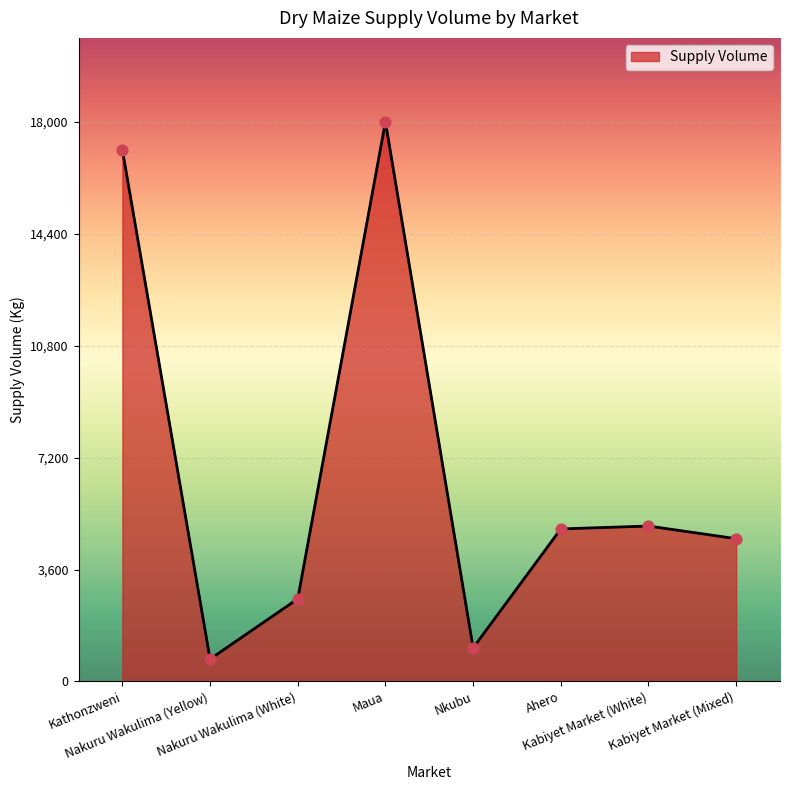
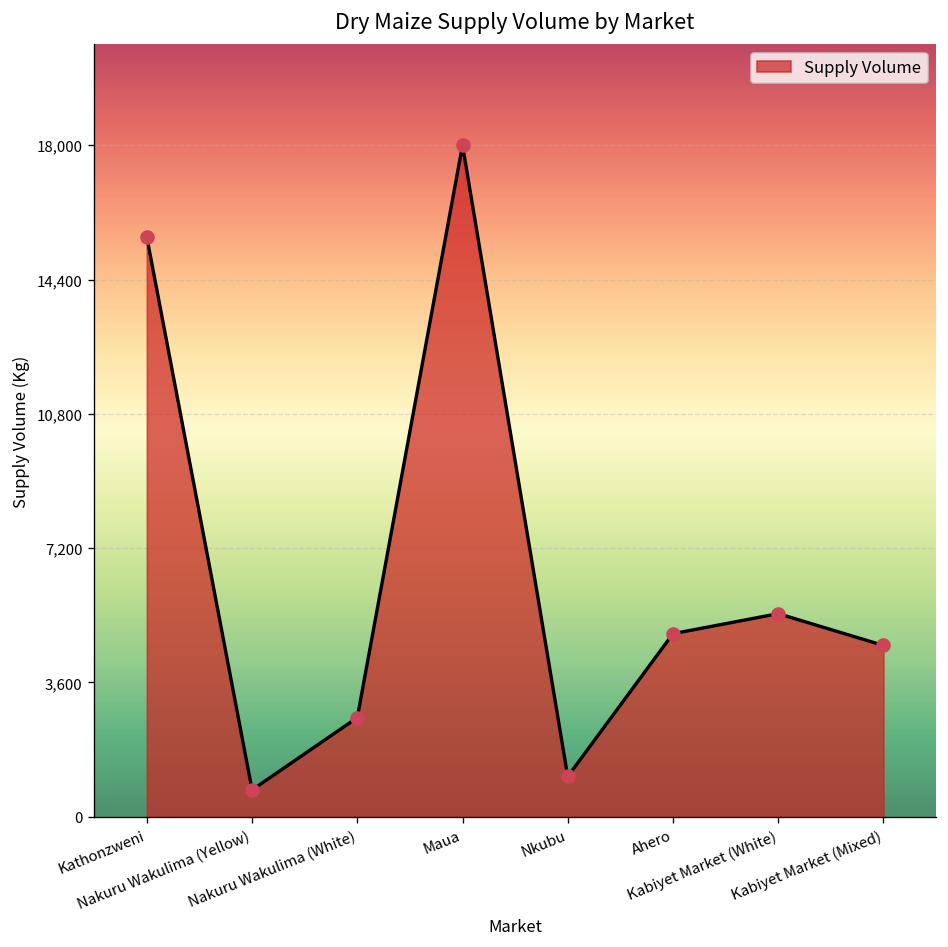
Kathonzweni: 17,100 -> 15,500
Kabiyet Market (White): 5,000 -> 5,400
